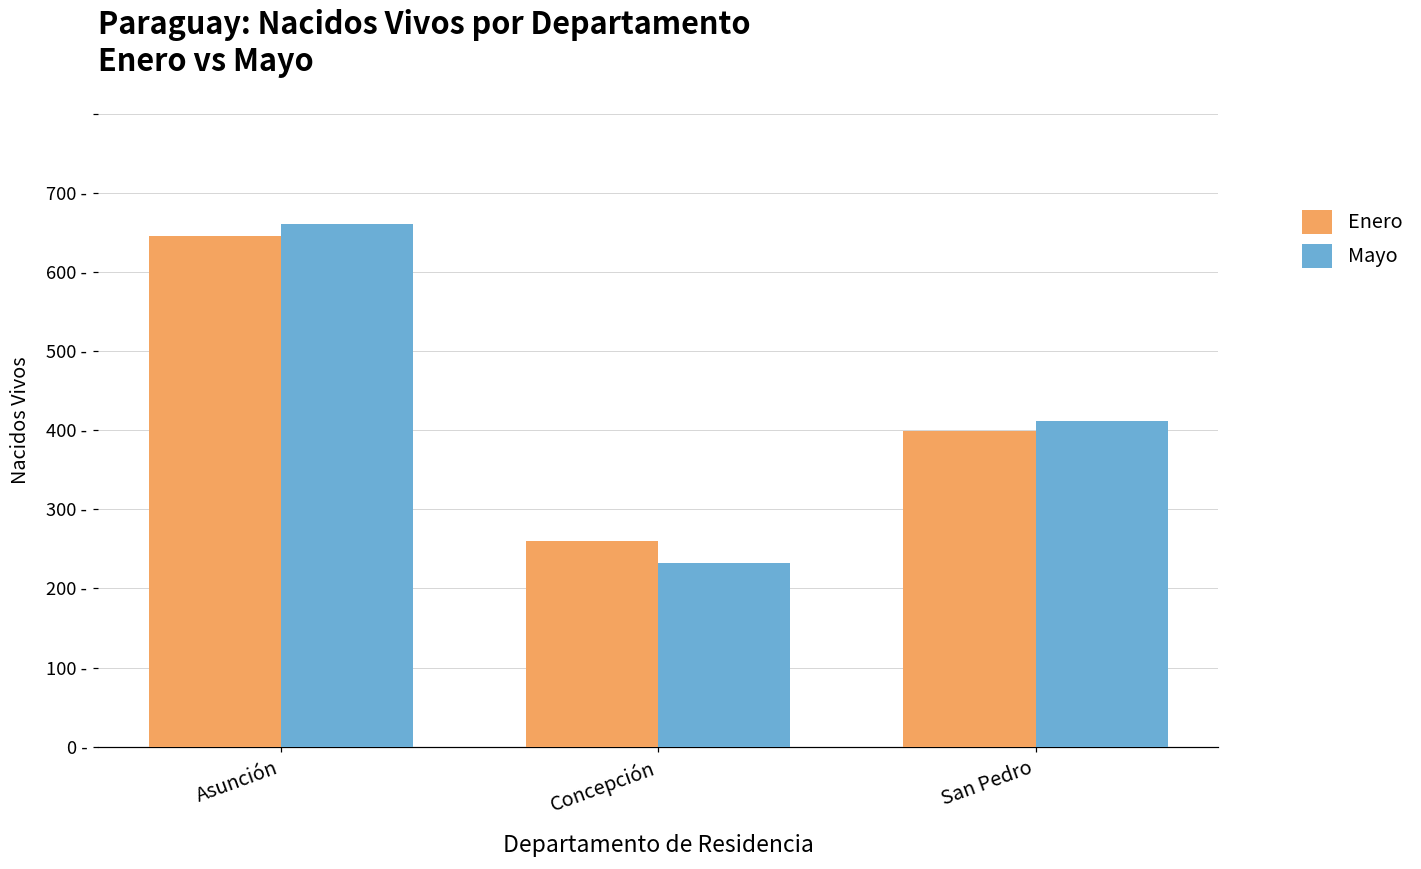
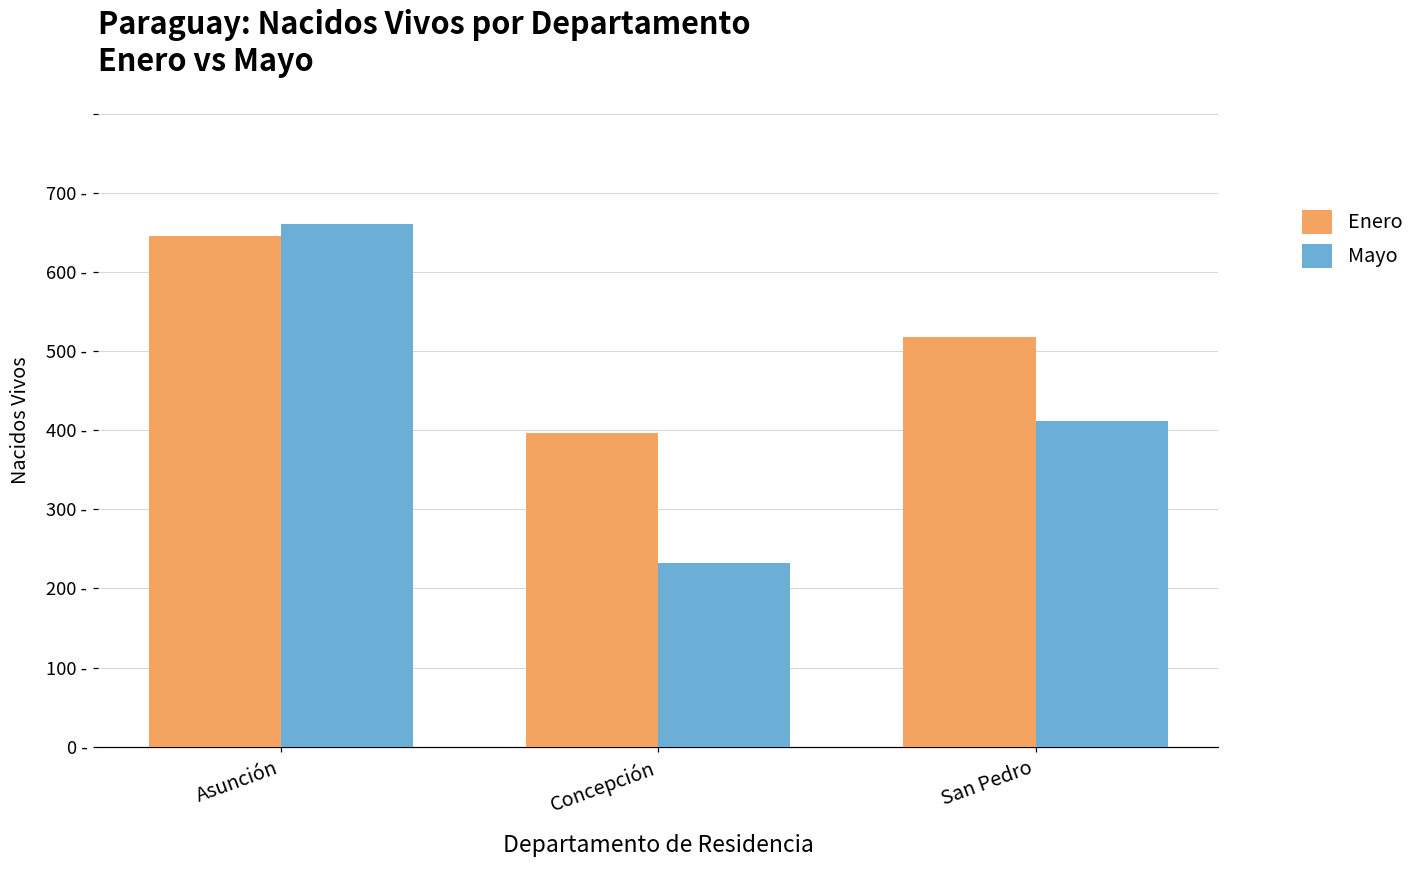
Enero, Concepción: 260 - -> 400 -
Enero, San Pedro: 400 - -> 520 -
